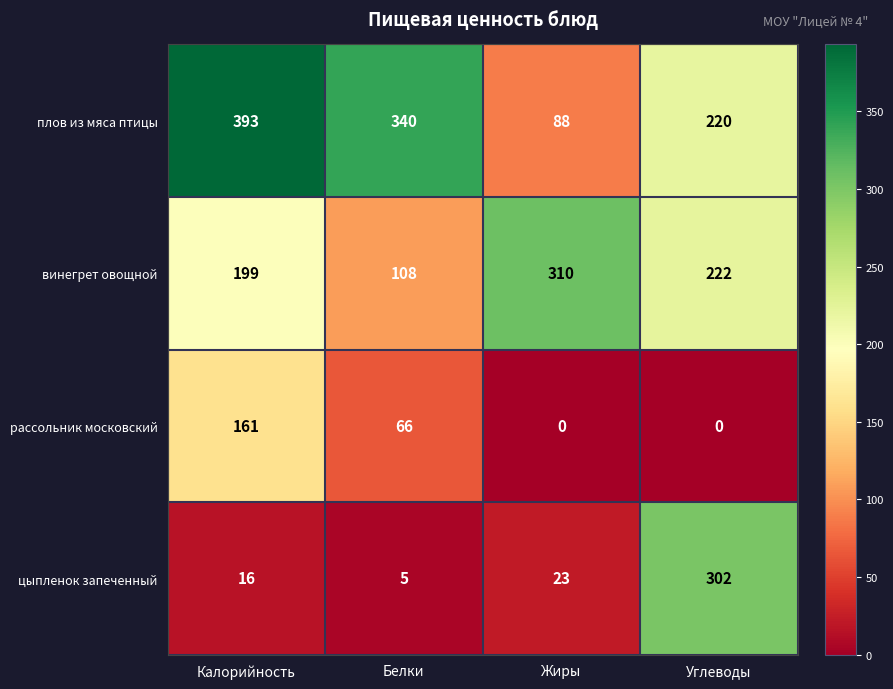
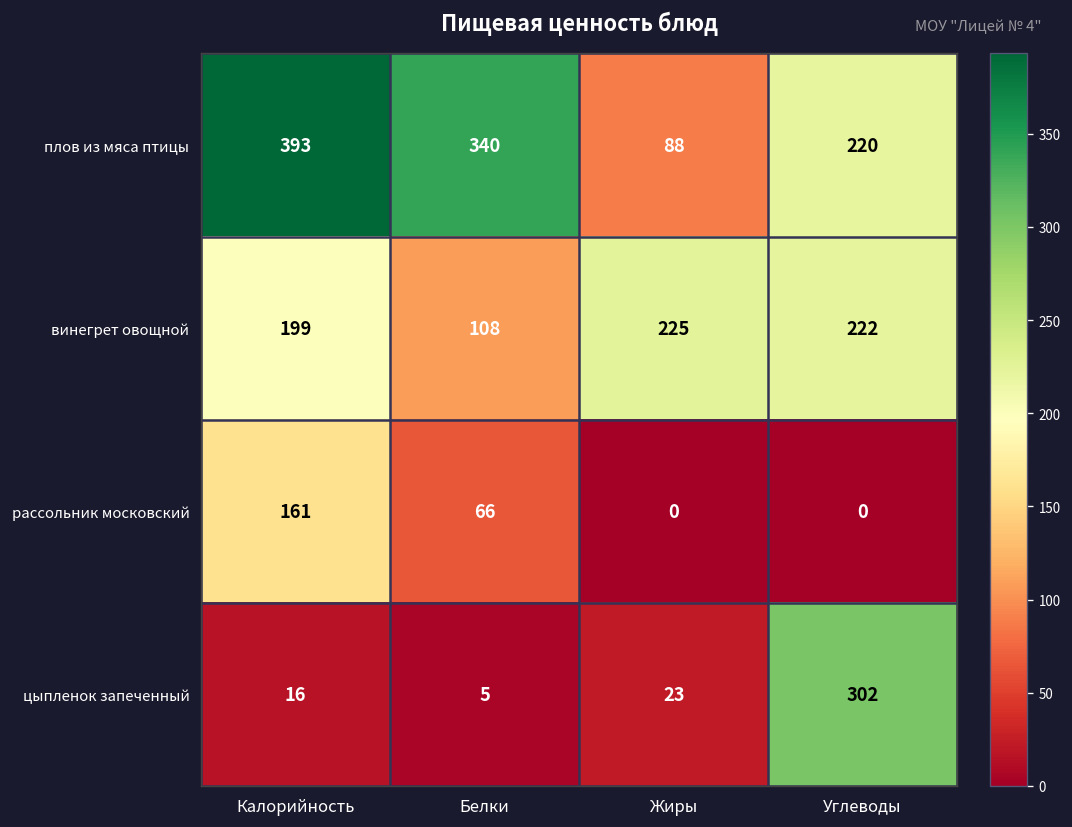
винегрет овощной, Жиры: 310 -> 225
